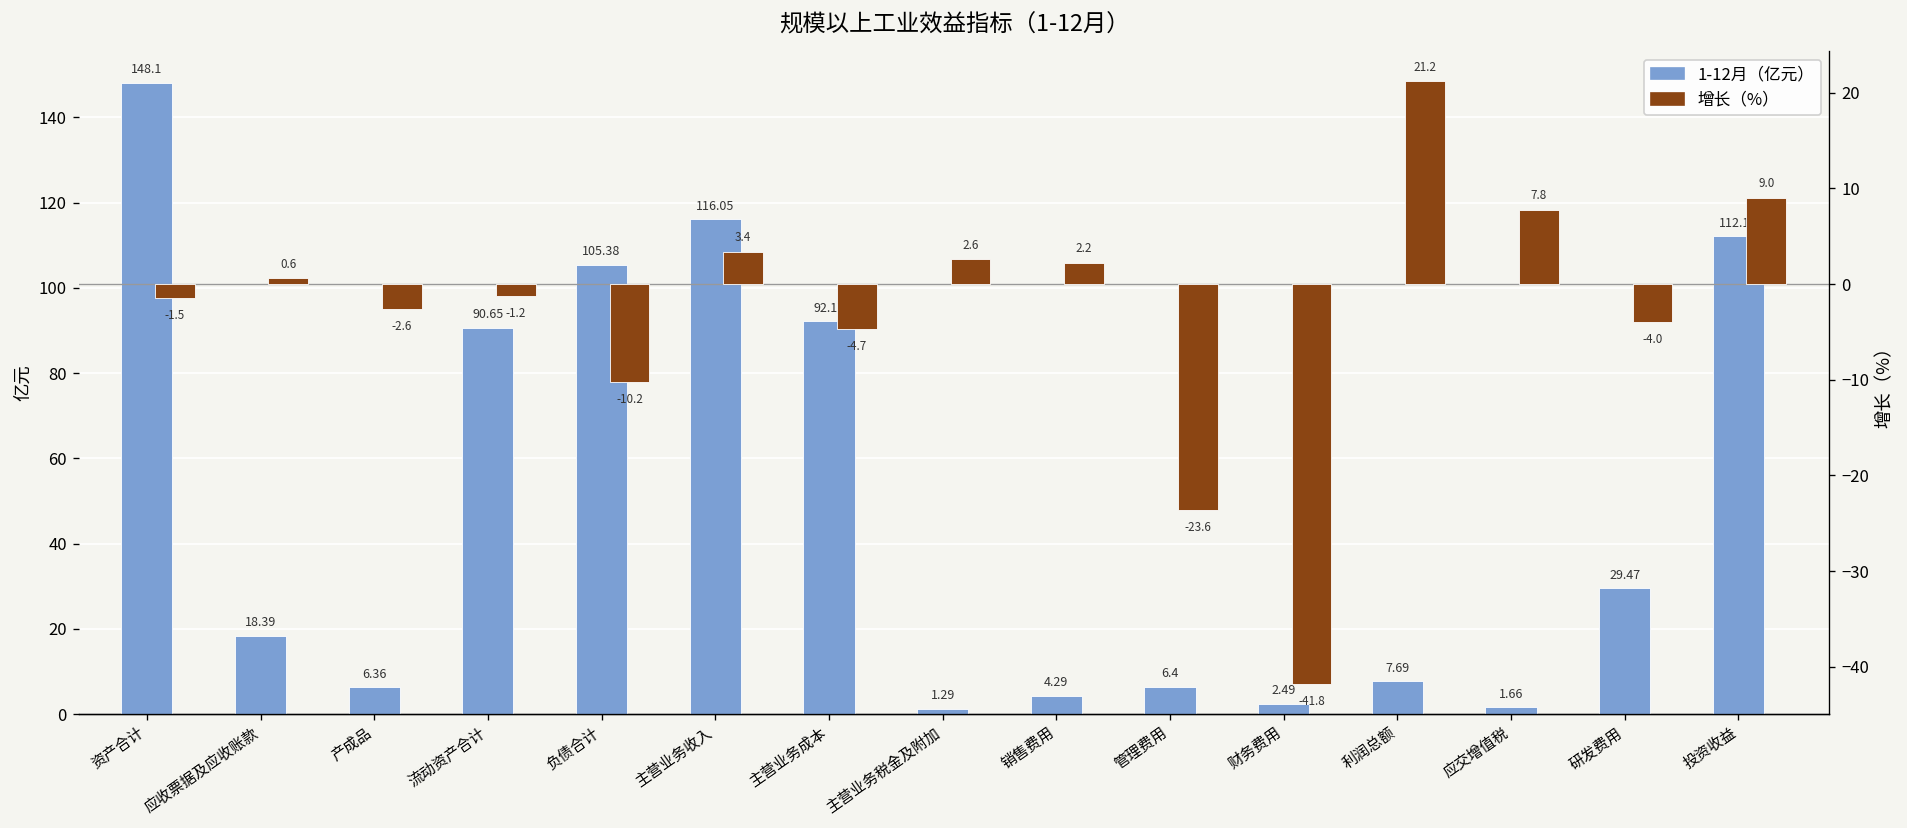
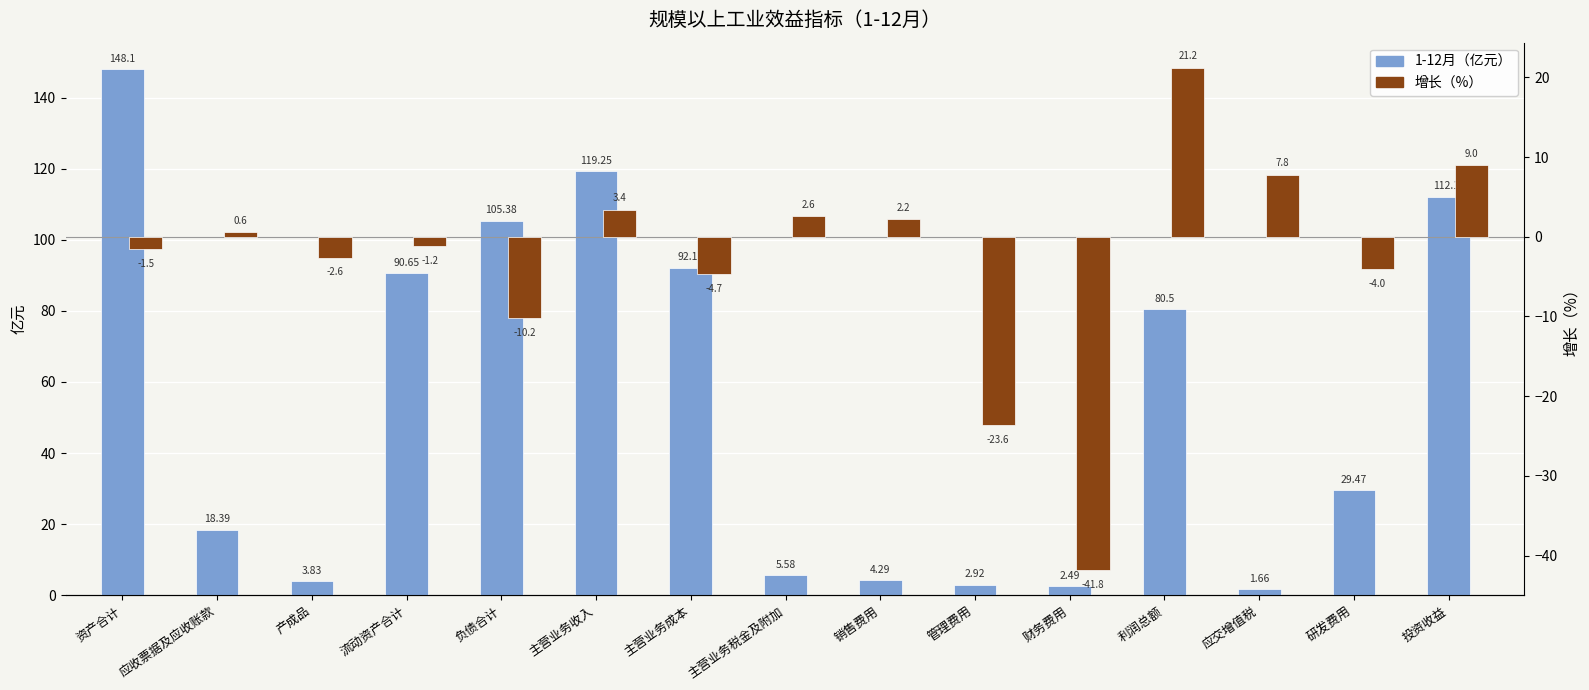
1-12月（亿元）, 产成品: 6.36 -> 3.83
1-12月（亿元）, 主营业务收入: 116.05 -> 119.25
1-12月（亿元）, 主营业务税金及附加: 1.29 -> 5.58
1-12月（亿元）, 管理费用: 6.4 -> 2.92
1-12月（亿元）, 利润总额: 7.69 -> 80.5
